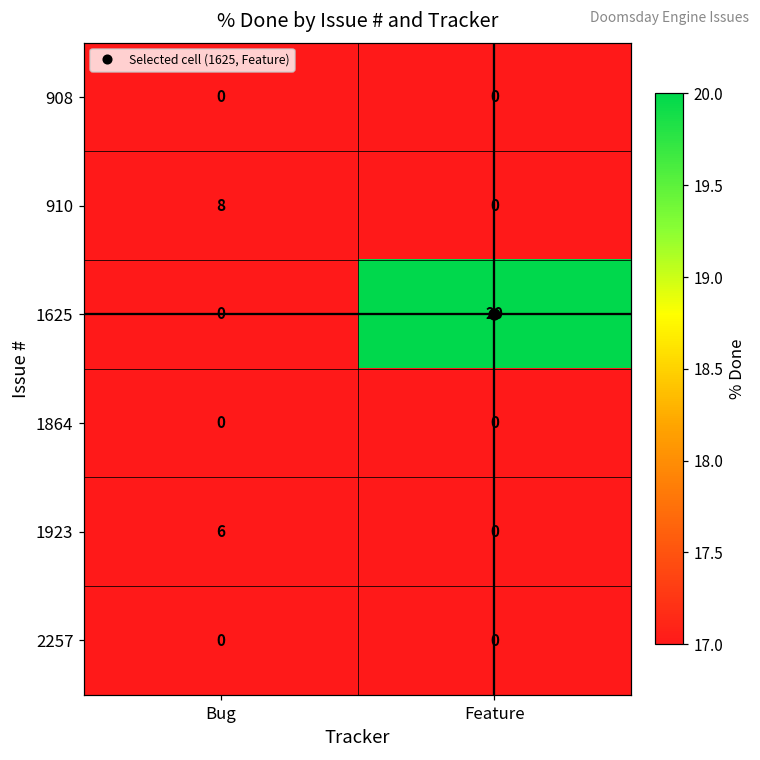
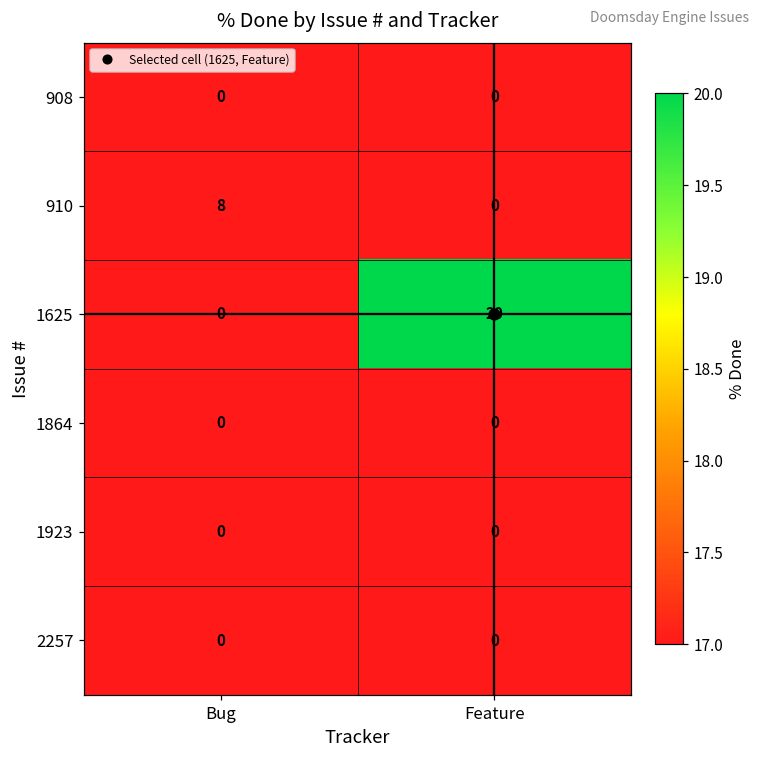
1923, Bug: 6 -> 0
